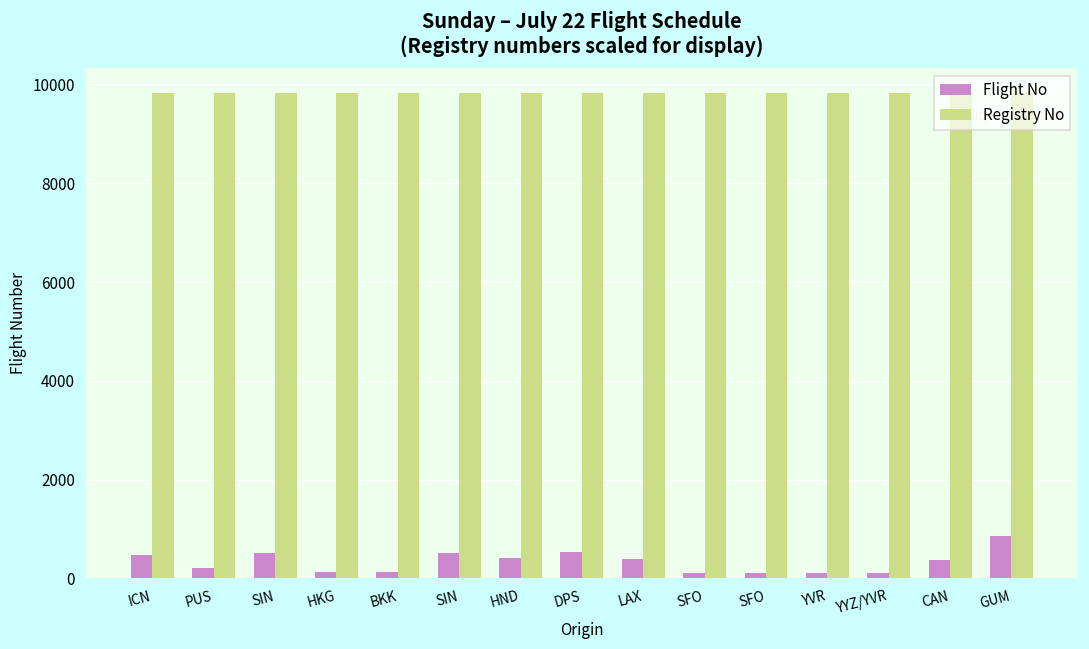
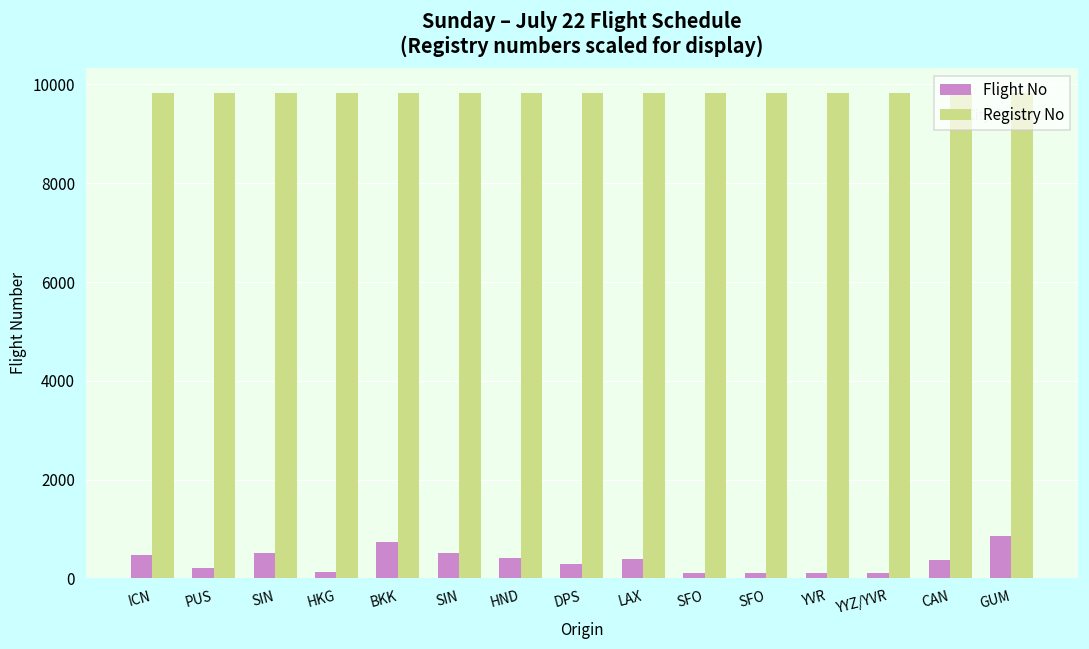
Flight No, BKK: 100 -> 700
Flight No, DPS: 500 -> 300
